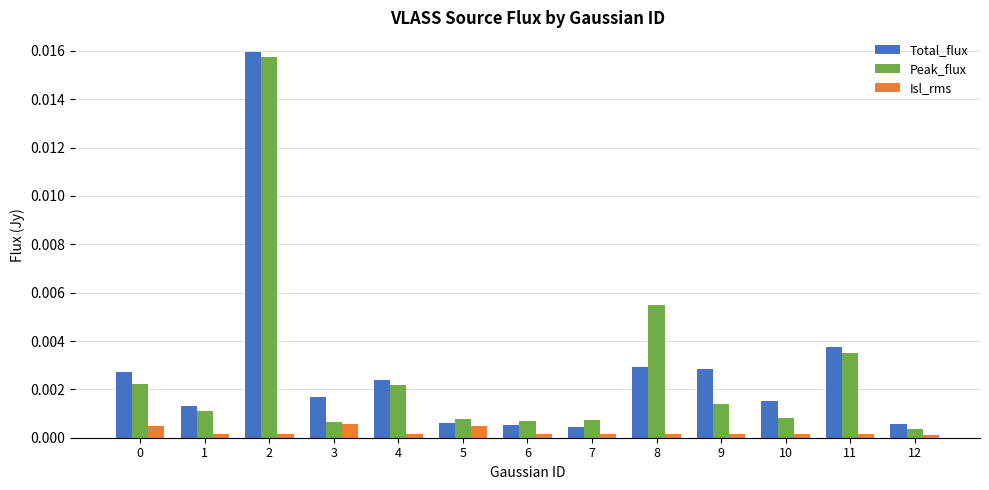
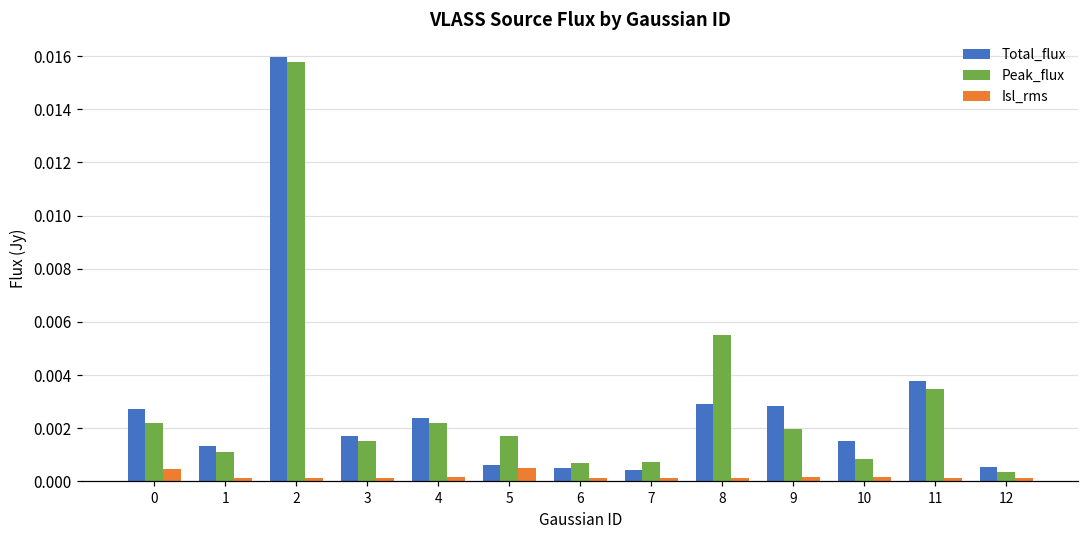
Peak_flux, 3: 0.0007 -> 0.0015
Isl_rms, 3: 0.0006 -> 0.0001
Peak_flux, 5: 0.0008 -> 0.0017
Peak_flux, 9: 0.0014 -> 0.0020
